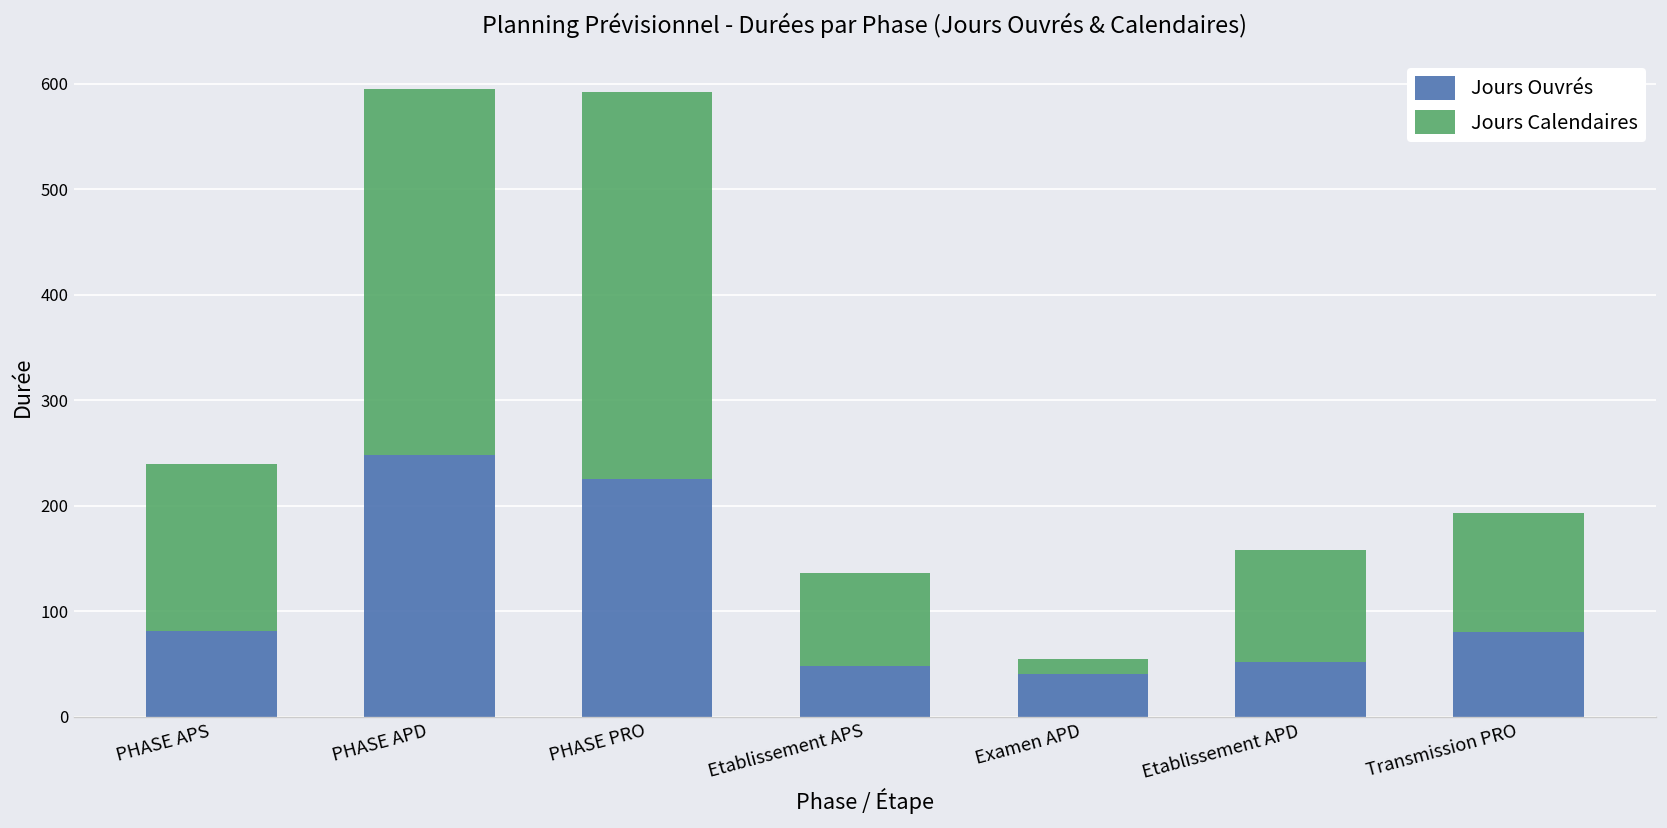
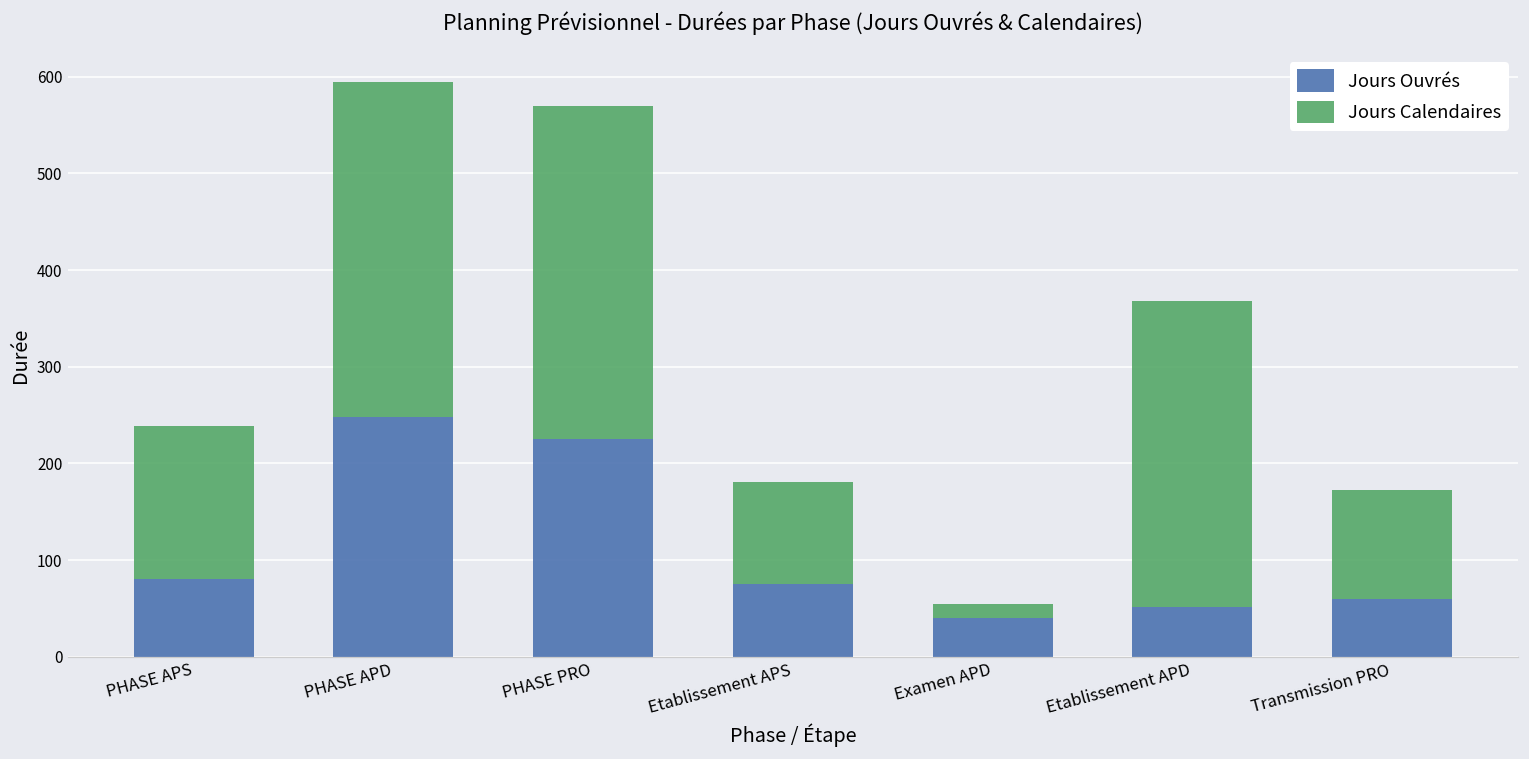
Jours Calendaires, PHASE PRO: 370 -> 350
Jours Ouvrés, Etablissement APS: 50 -> 80
Jours Calendaires, Etablissement APS: 90 -> 110
Jours Calendaires, Etablissement APD: 110 -> 320
Jours Ouvrés, Transmission PRO: 80 -> 60
